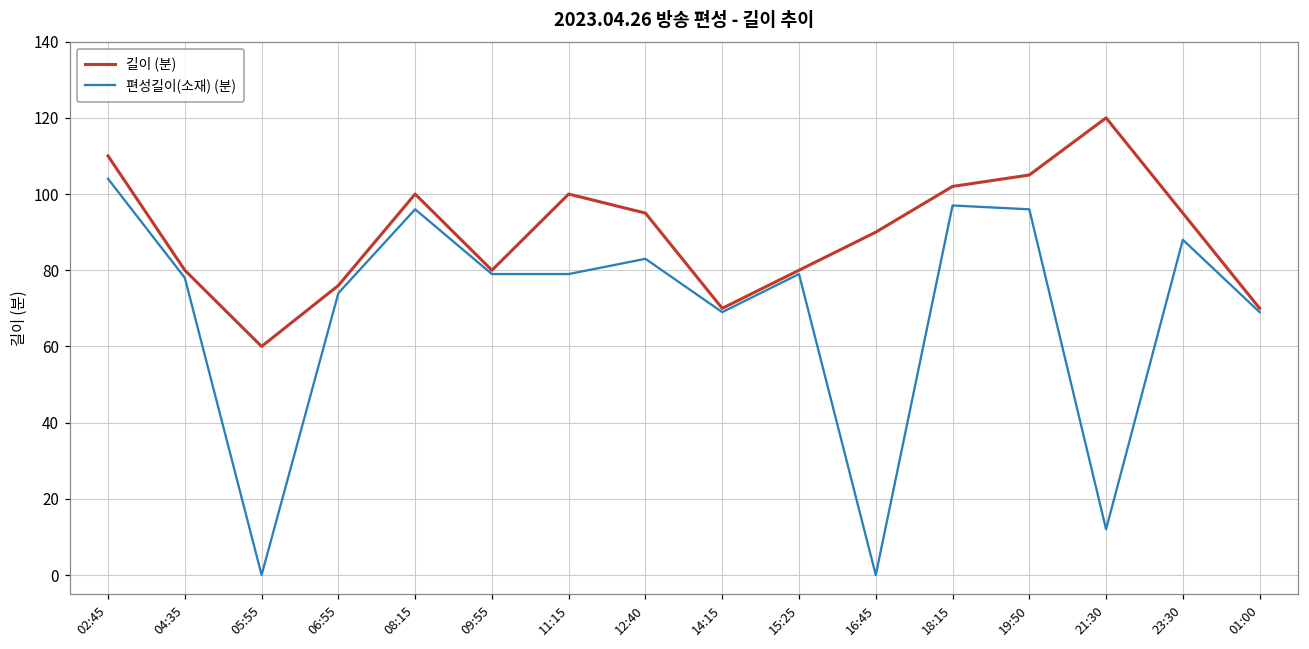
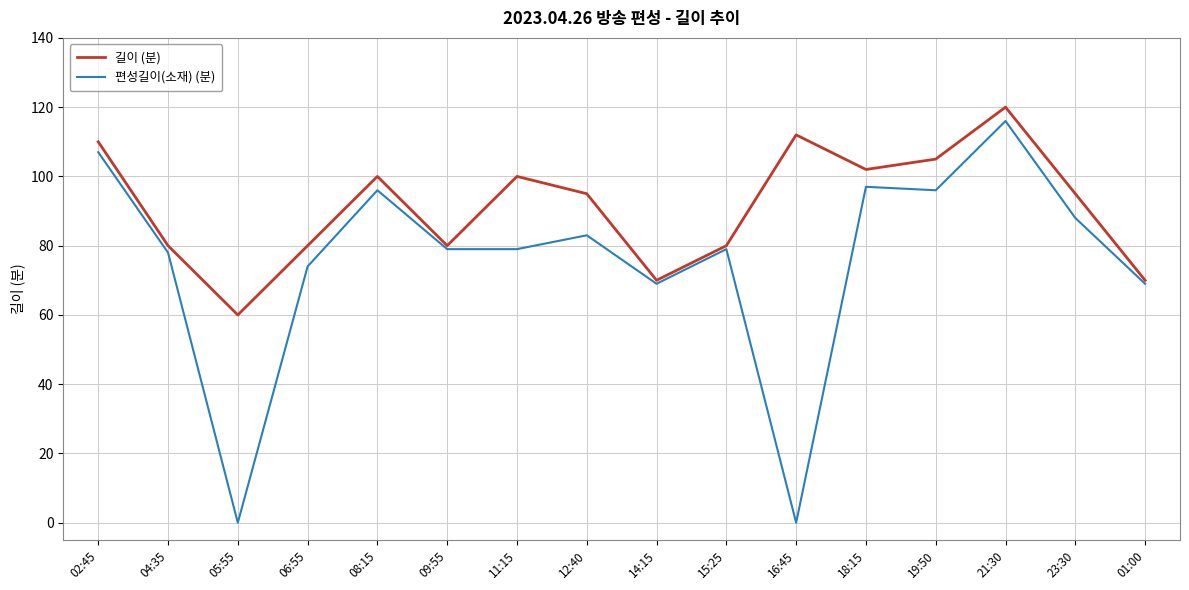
편성길이(소재) (분), 02:45: 104 -> 107
길이 (분), 06:55: 76 -> 80
길이 (분), 16:45: 90 -> 112
편성길이(소재) (분), 21:30: 12 -> 116
